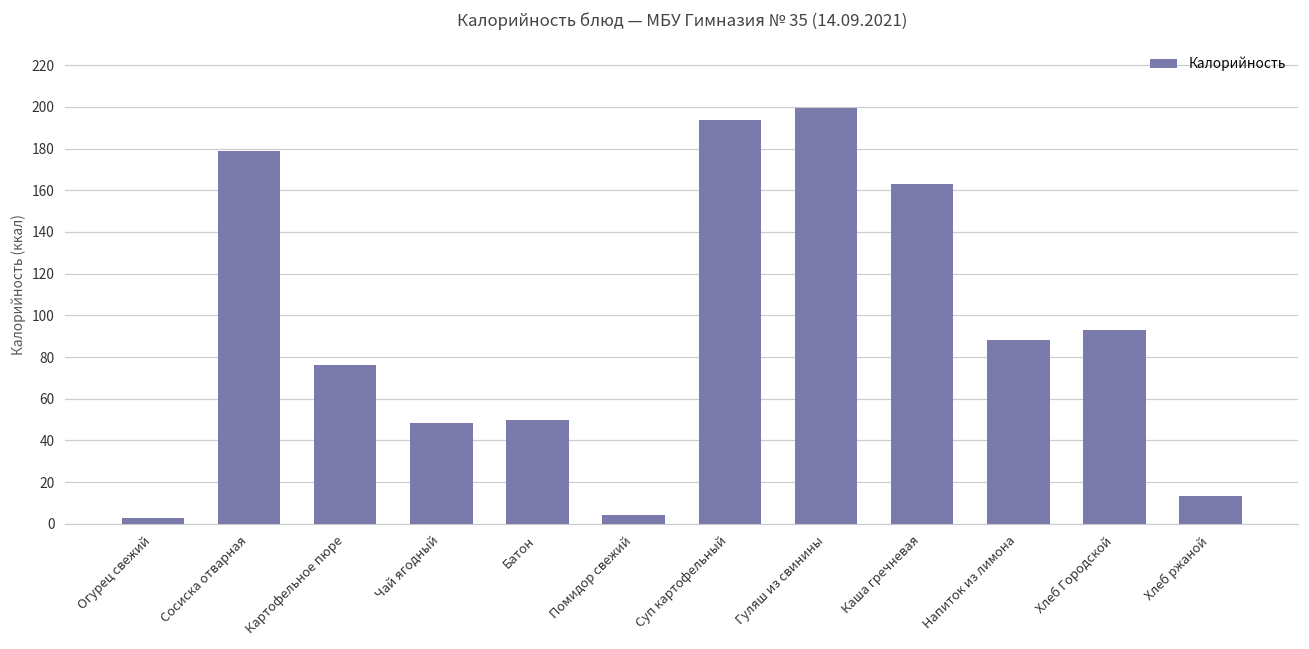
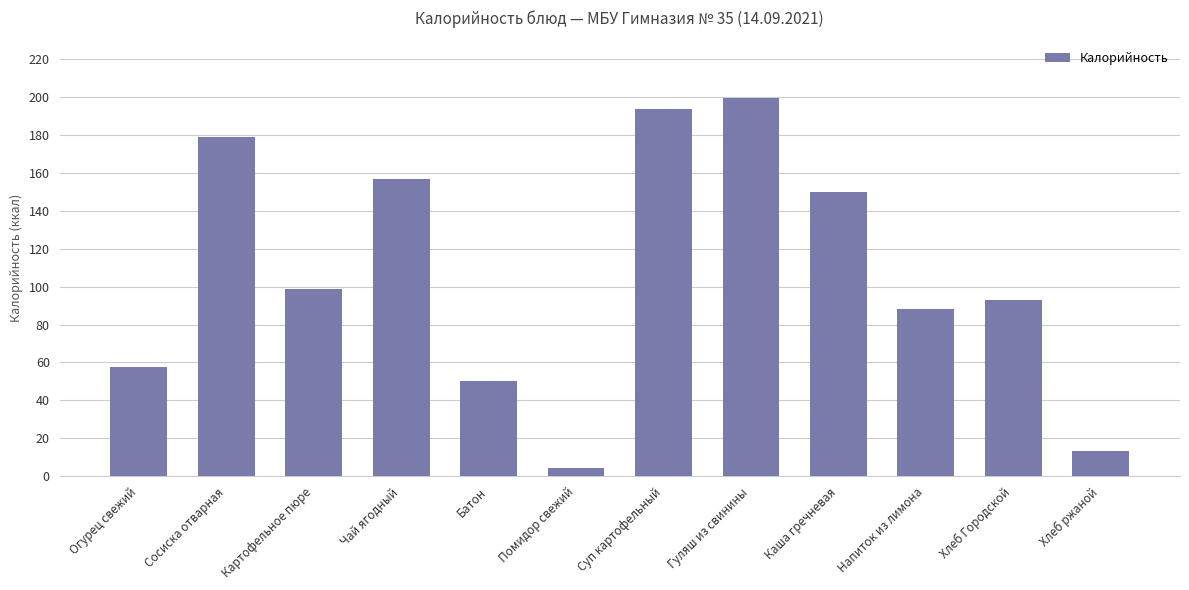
Огурец свежий: 3 -> 57
Картофельное пюре: 76 -> 99
Чай ягодный: 48 -> 157
Каша гречневая: 163 -> 150
